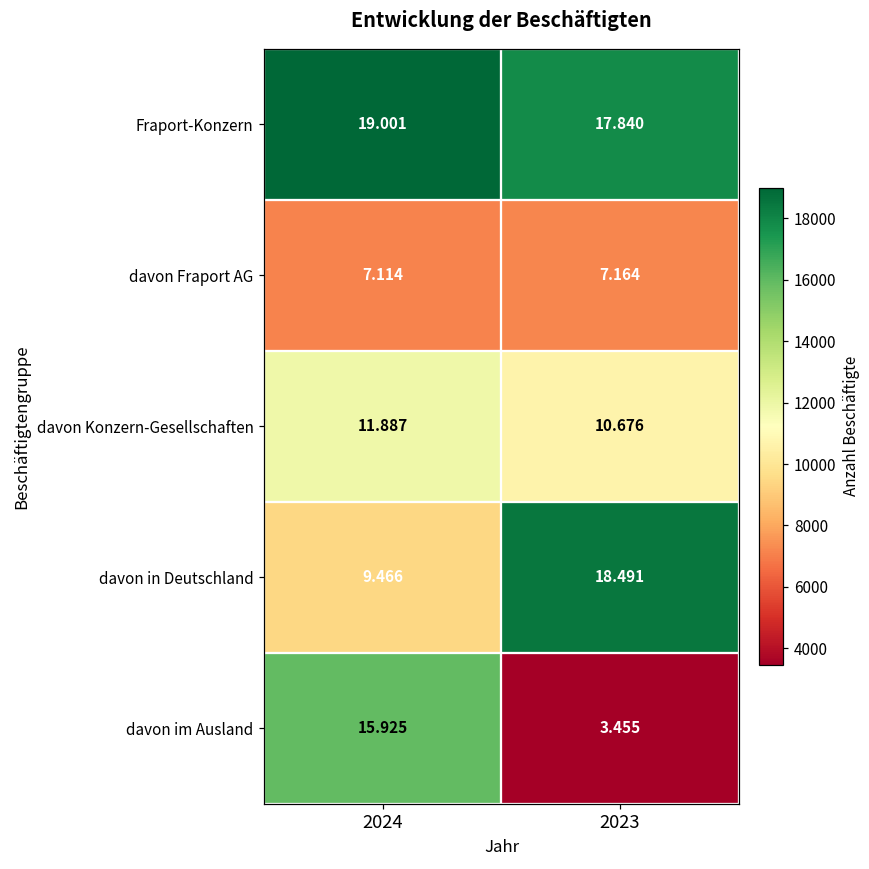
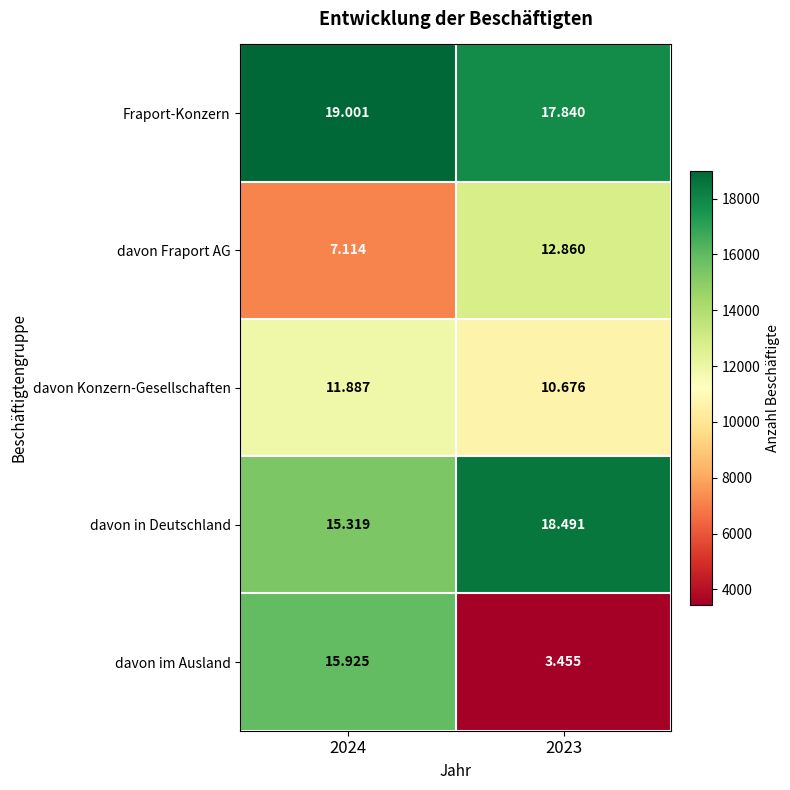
davon Fraport AG, 2023: 7.164 -> 12.860
davon in Deutschland, 2024: 9.466 -> 15.319
